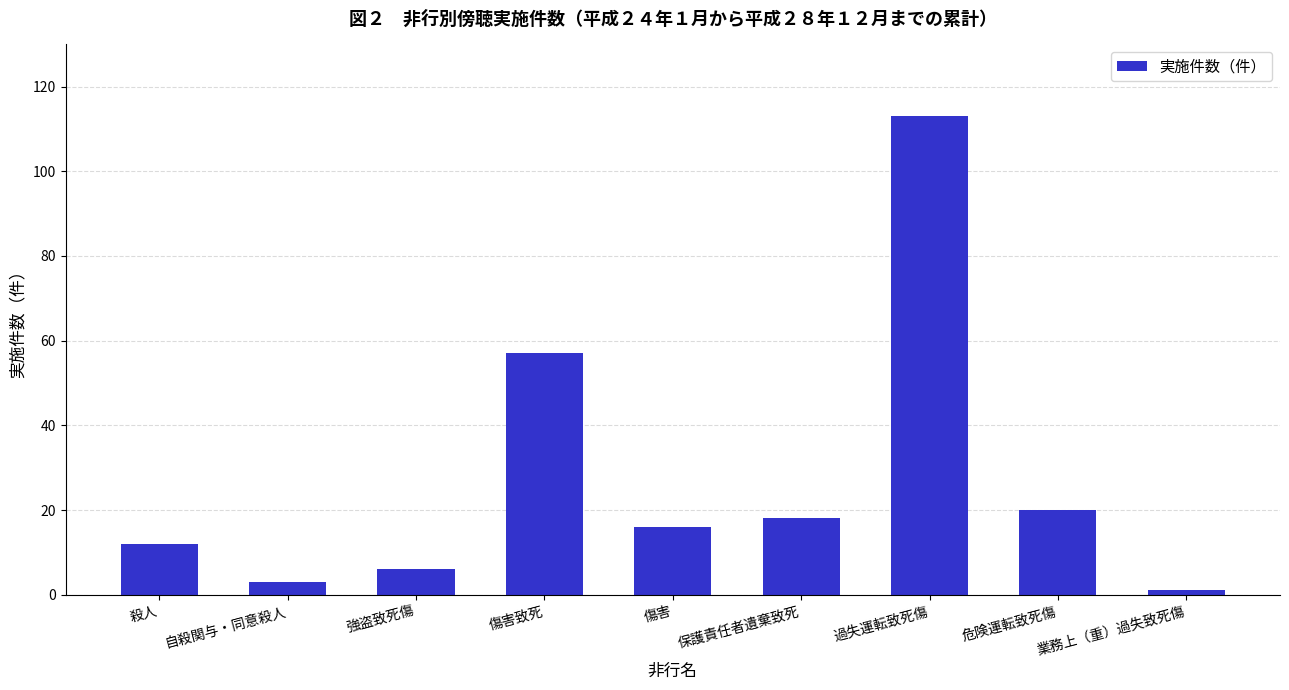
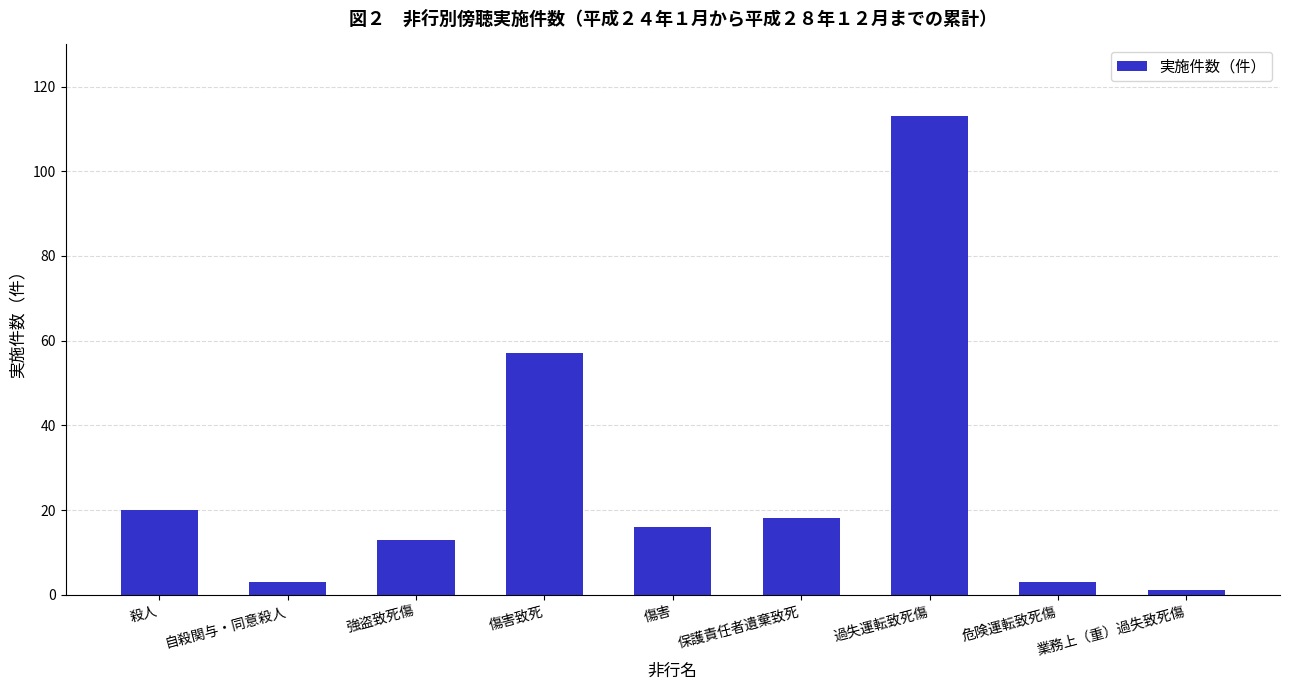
殺人: 12 -> 20
強盗致死傷: 6 -> 13
危険運転致死傷: 20 -> 3
